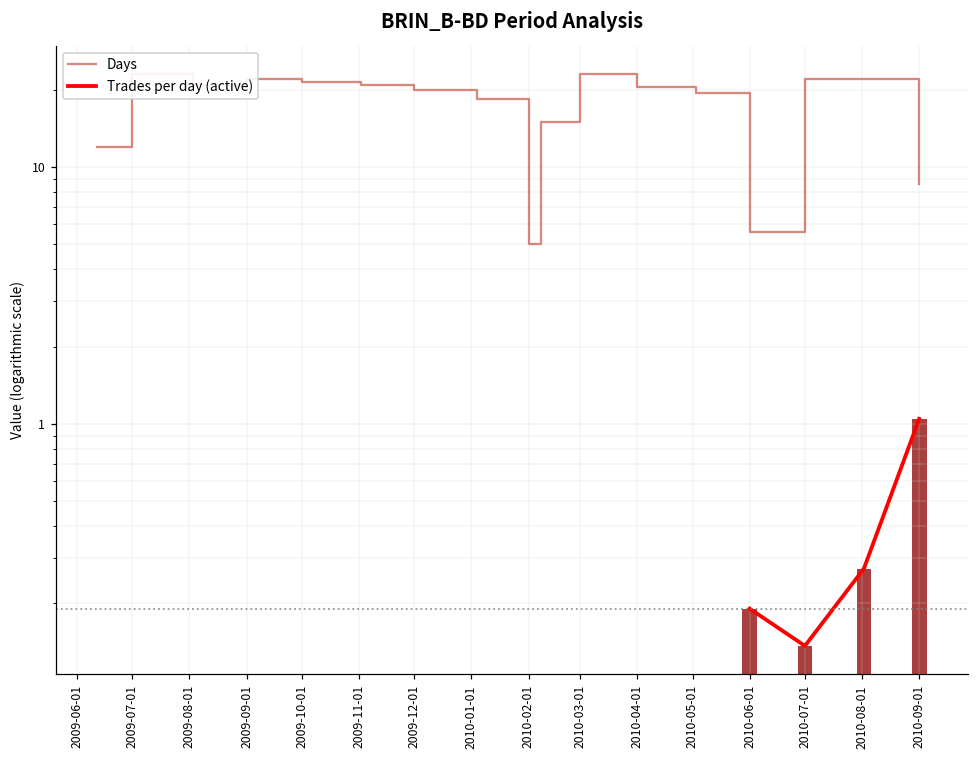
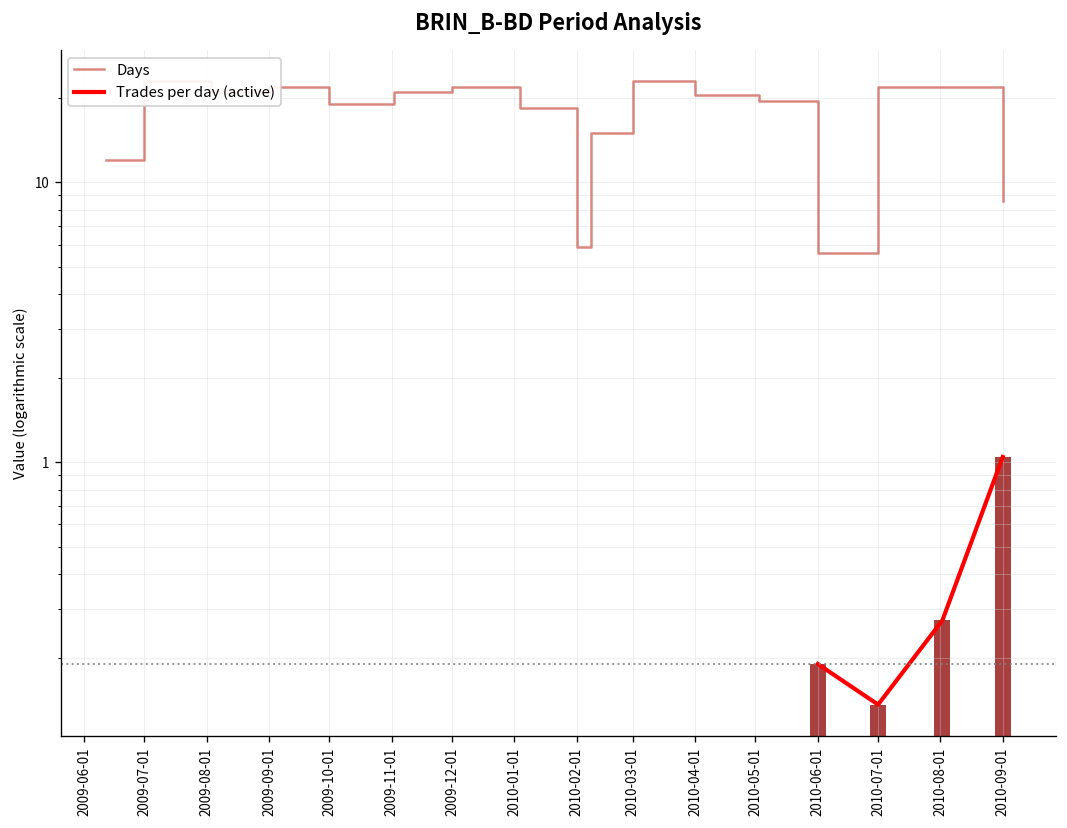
Days, 2009-10-01: 22 -> 19
Days, 2009-12-01: 20 -> 22
Days, 2010-02-01: 5.0 -> 5.9
